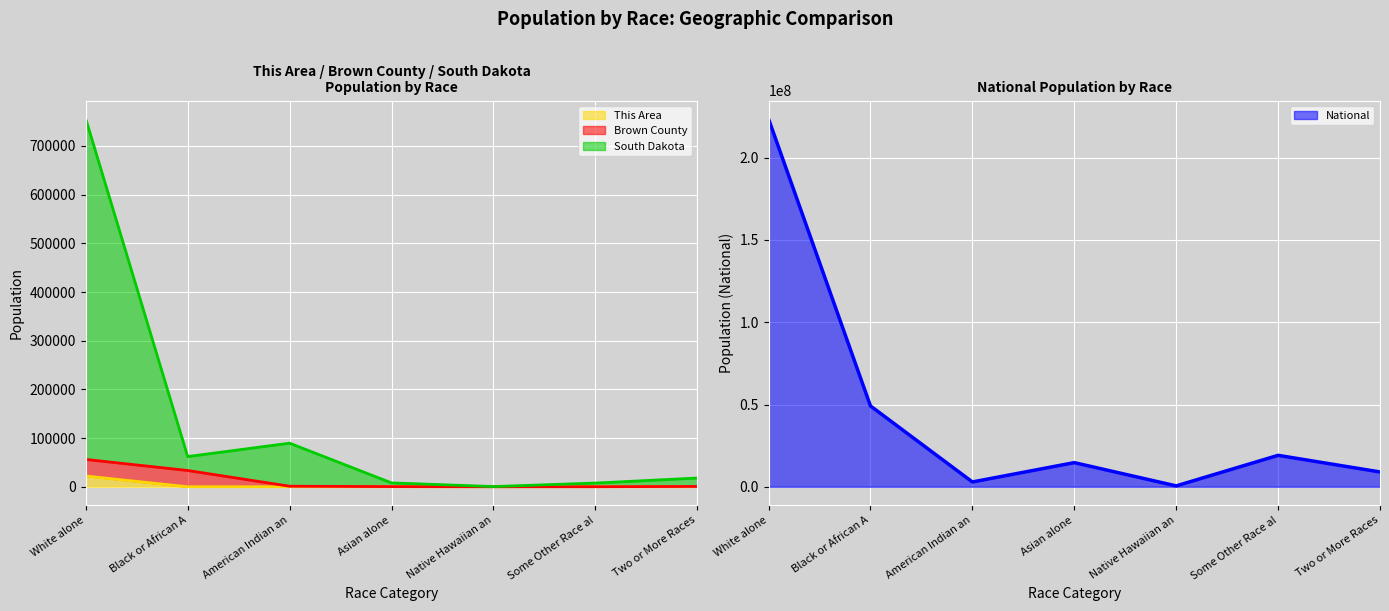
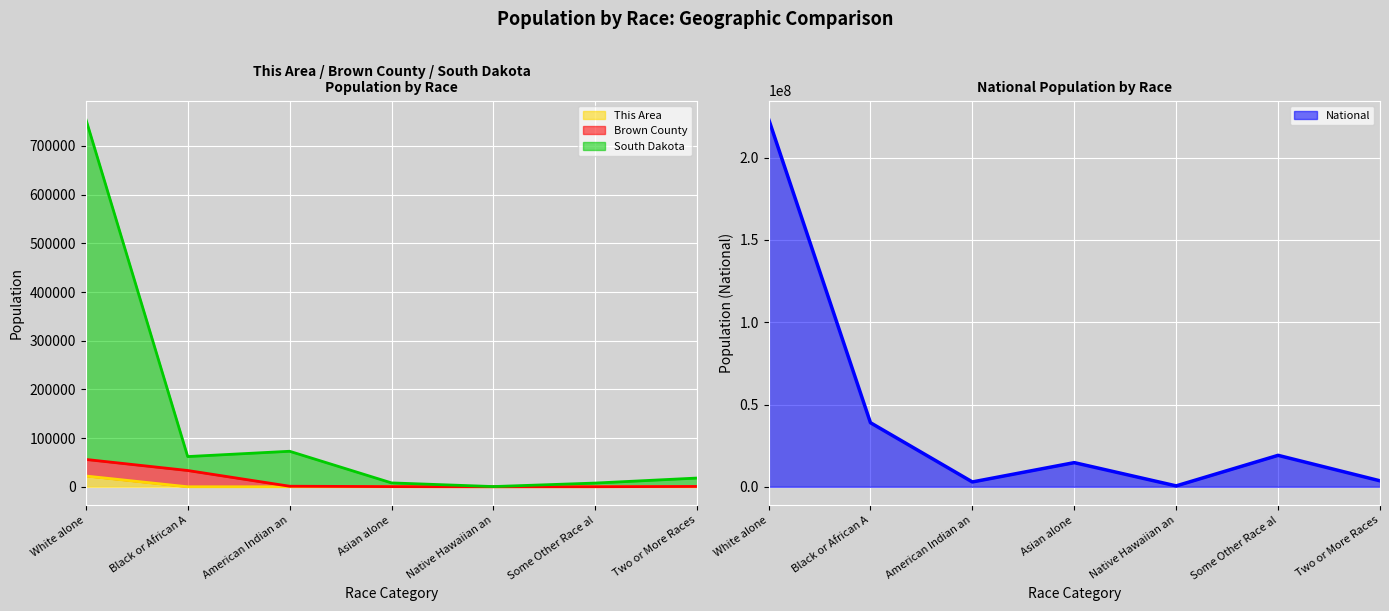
This Area / Brown County / South Dakota Population by Race, South Dakota, American Indian an: 90000 -> 70000
National Population by Race, Black or African A: 49000000 -> 39000000
National Population by Race, Two or More Races: 9000000 -> 4000000
